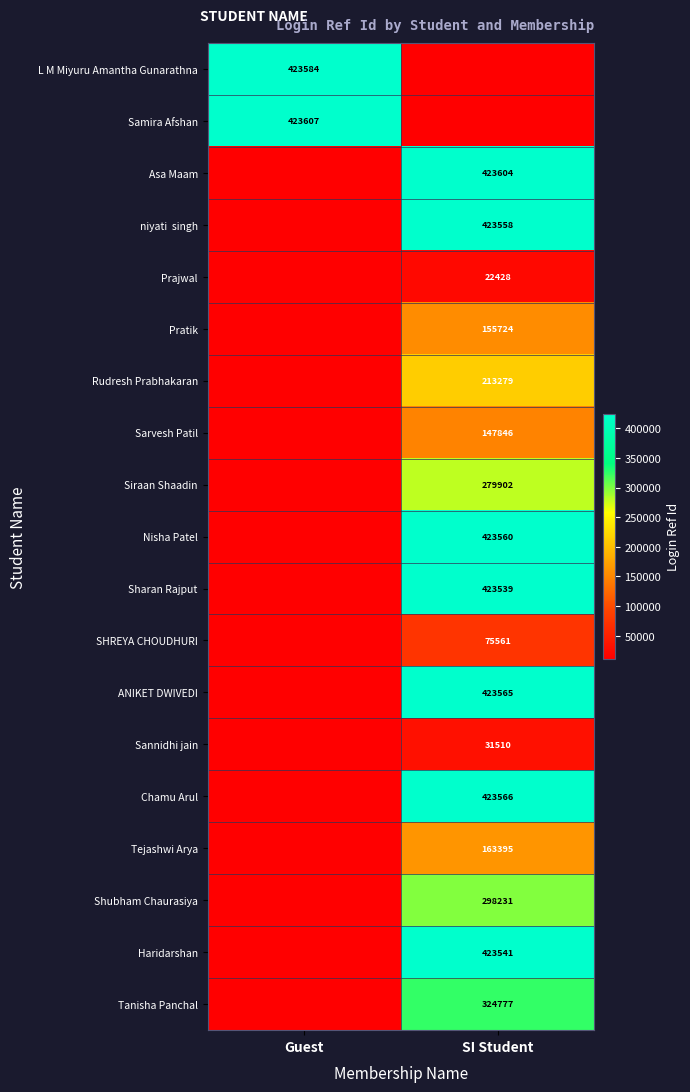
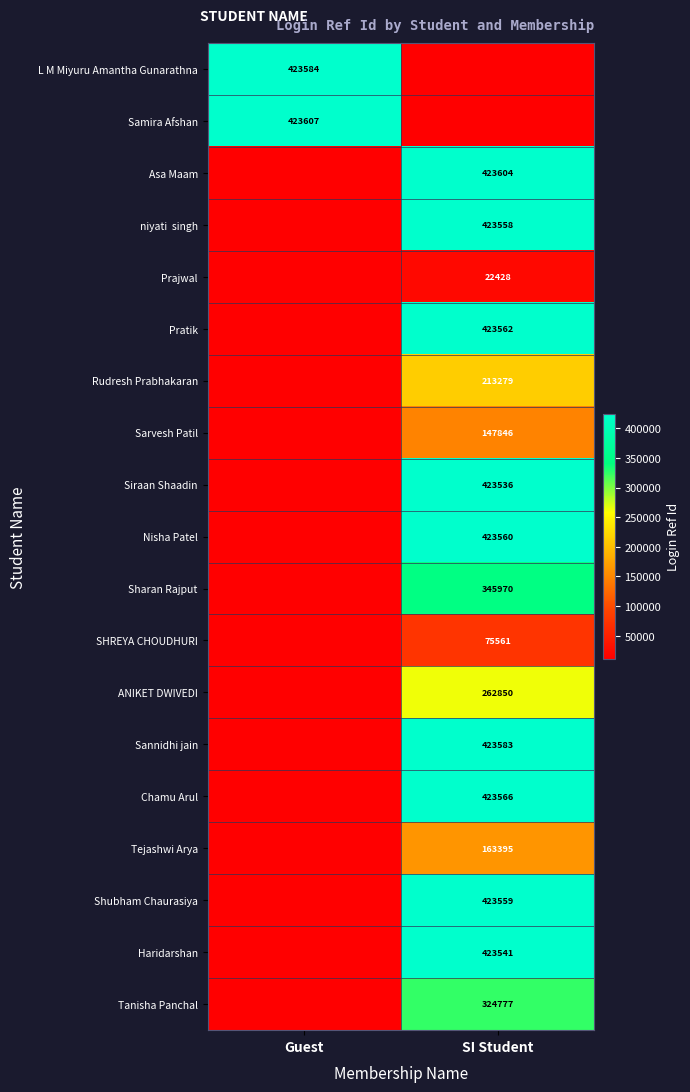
Pratik, SI Student: 155724 -> 423562
Siraan Shaadin, SI Student: 279902 -> 423536
Sharan Rajput, SI Student: 423539 -> 345970
ANIKET DWIVEDI, SI Student: 423565 -> 262850
Sannidhi jain, SI Student: 31510 -> 423583
Shubham Chaurasiya, SI Student: 298231 -> 423559
